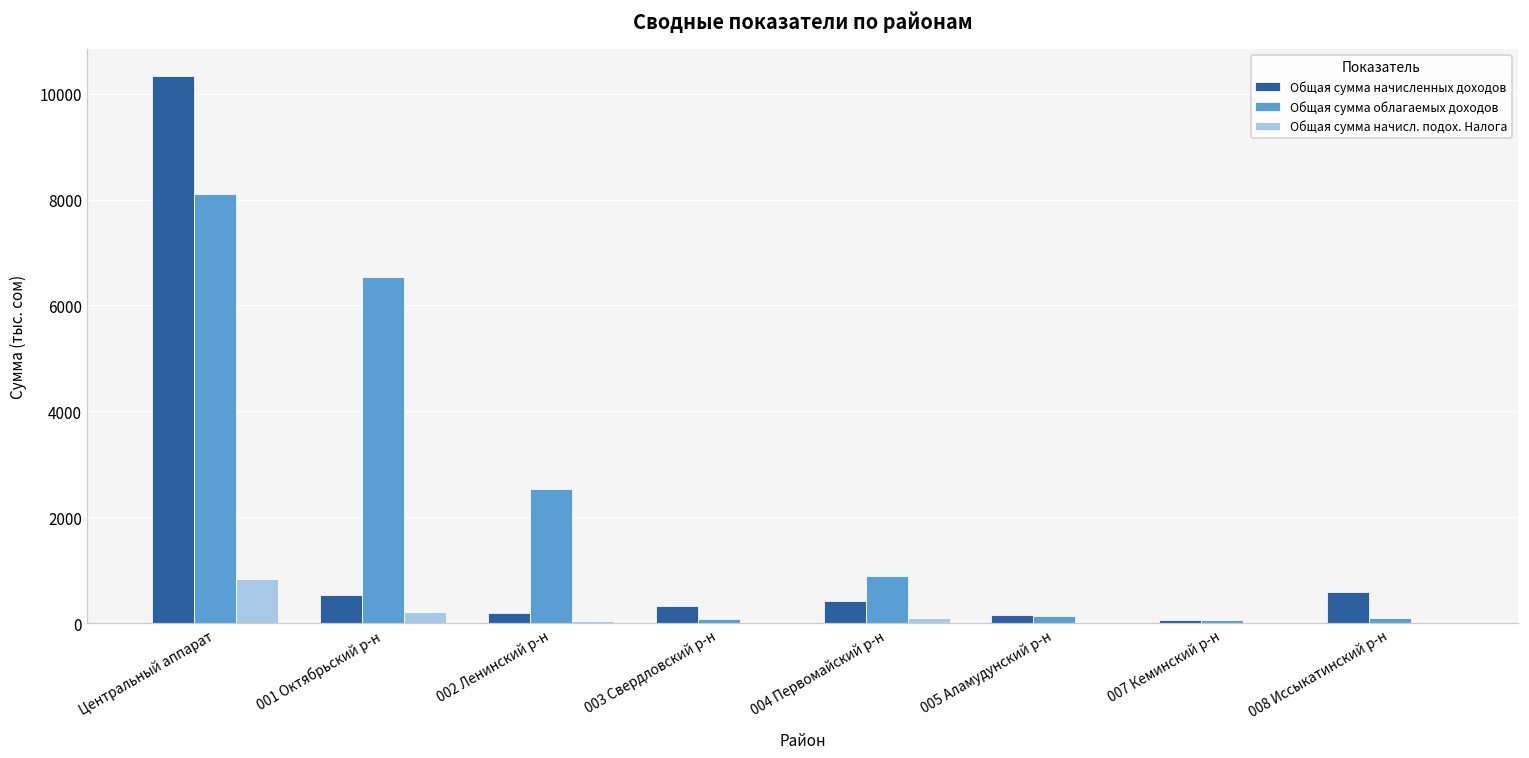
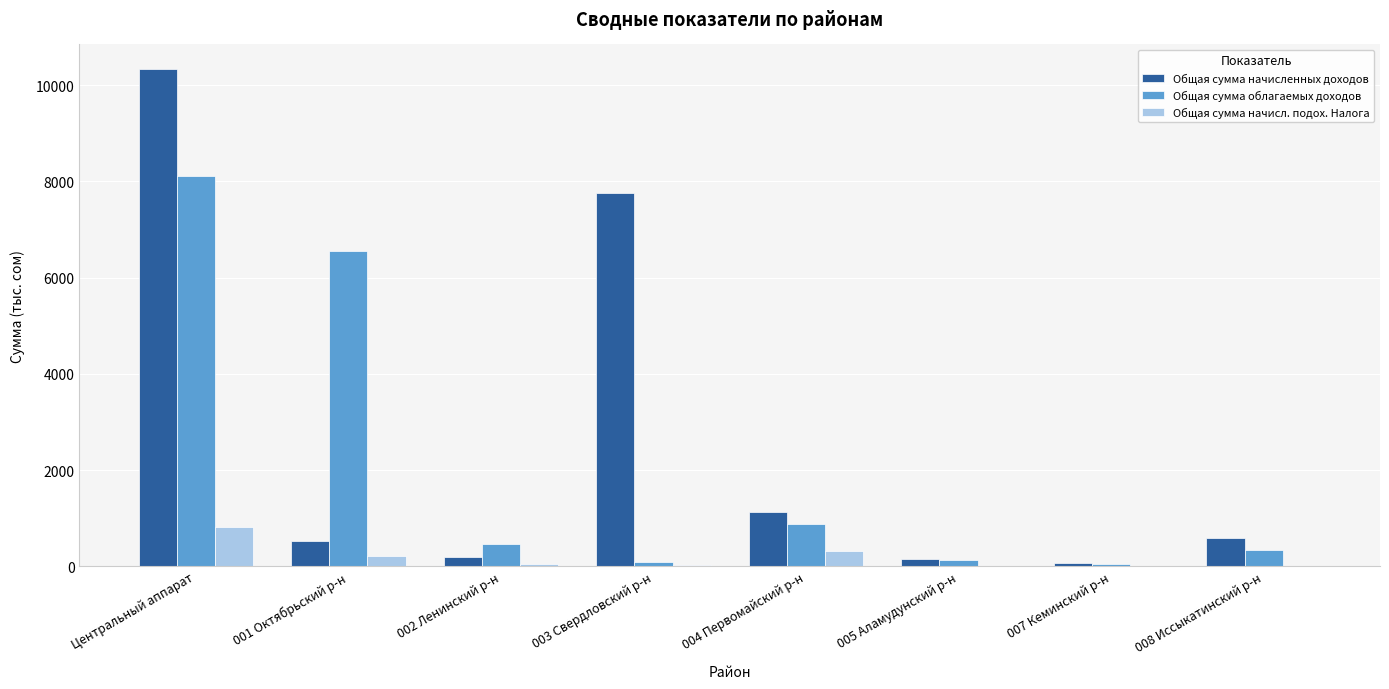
Общая сумма облагаемых доходов, 002 Ленинский р-н: 2500 -> 500
Общая сумма начисленных доходов, 003 Свердловский р-н: 300 -> 7800
Общая сумма начисленных доходов, 004 Первомайский р-н: 400 -> 1100
Общая сумма начисл. подох. Налога, 004 Первомайский р-н: 100 -> 300
Общая сумма облагаемых доходов, 008 Иссыкатинский р-н: 100 -> 300
